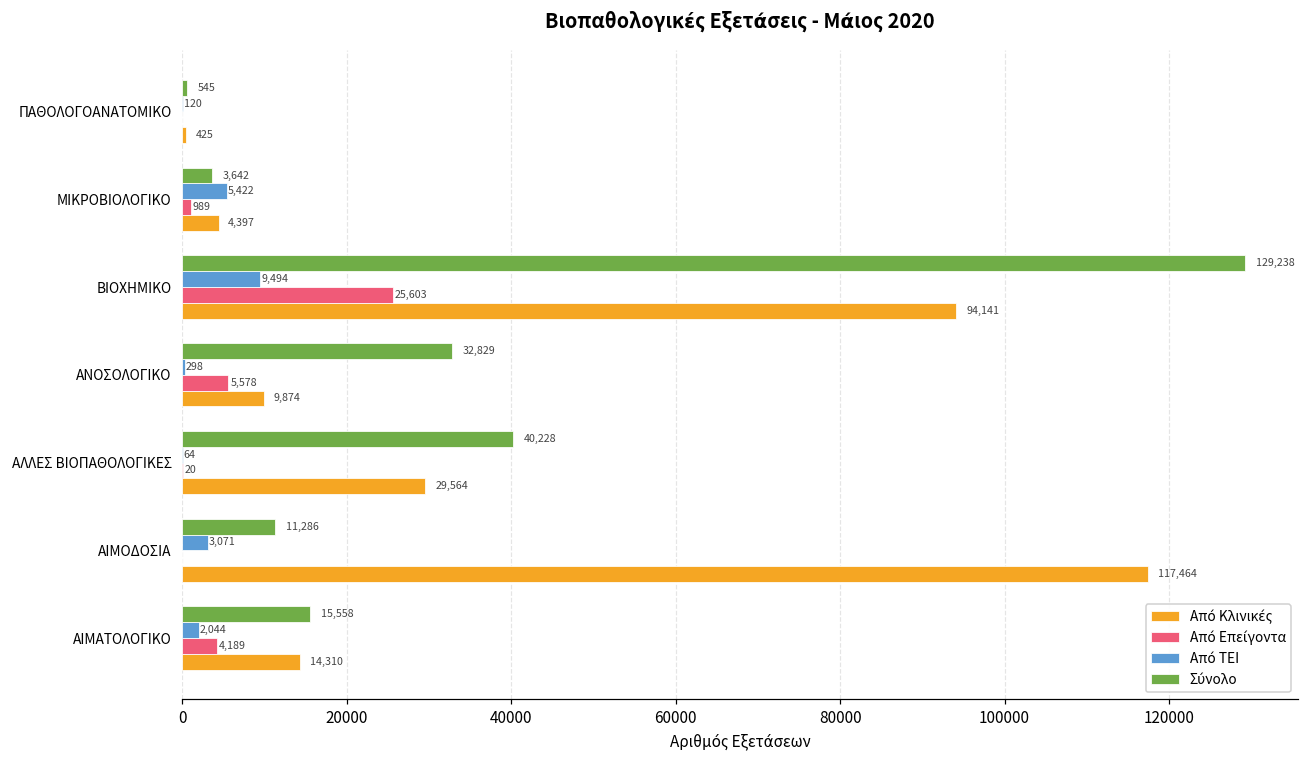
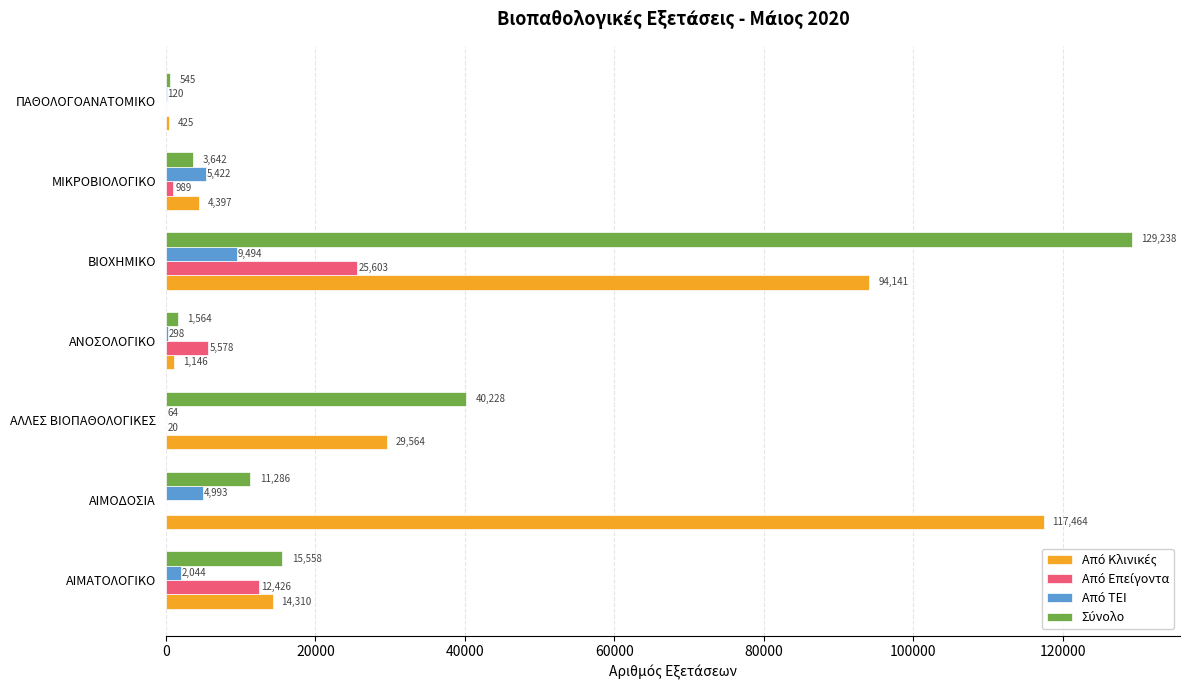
Σύνολο, ΑΝΟΣΟΛΟΓΙΚΟ: 32,829 -> 1,564
Από Κλινικές, ΑΝΟΣΟΛΟΓΙΚΟ: 9,874 -> 1,146
Από ΤΕΙ, ΑΙΜΟΔΟΣΙΑ: 3,071 -> 4,993
Από Επείγοντα, ΑΙΜΑΤΟΛΟΓΙΚΟ: 4,189 -> 12,426
